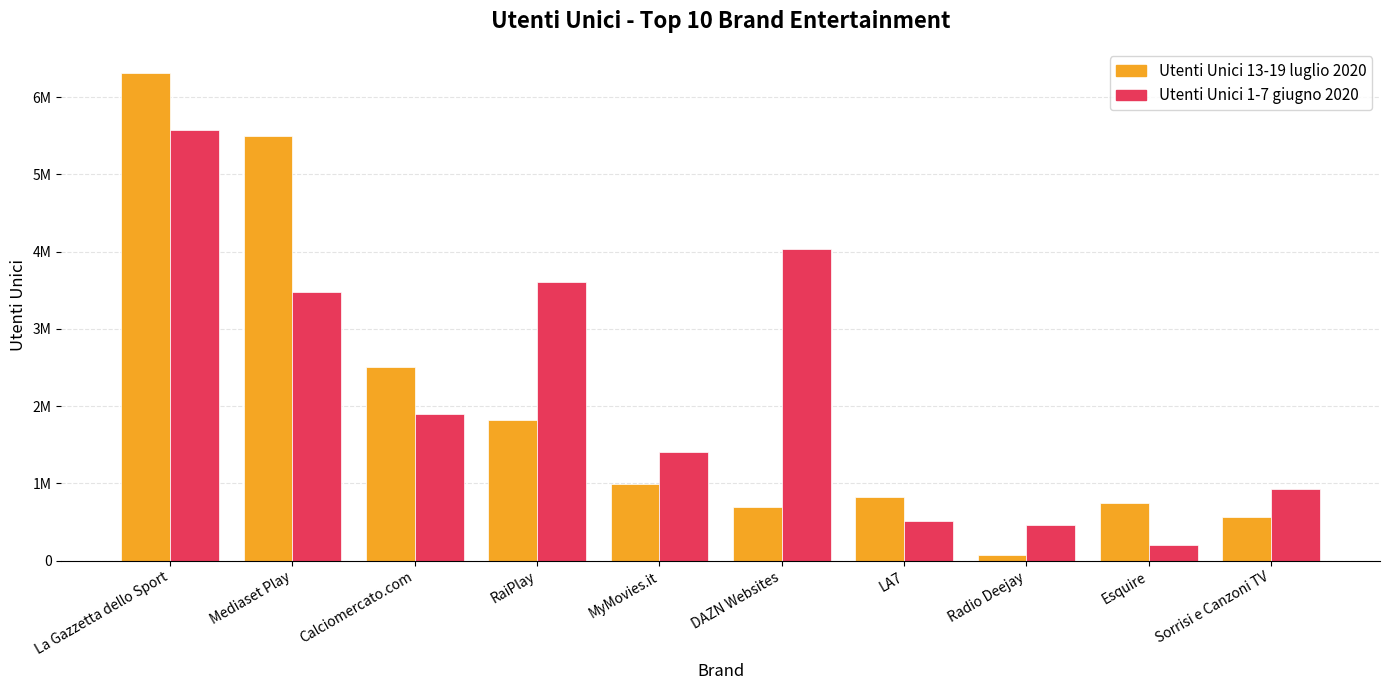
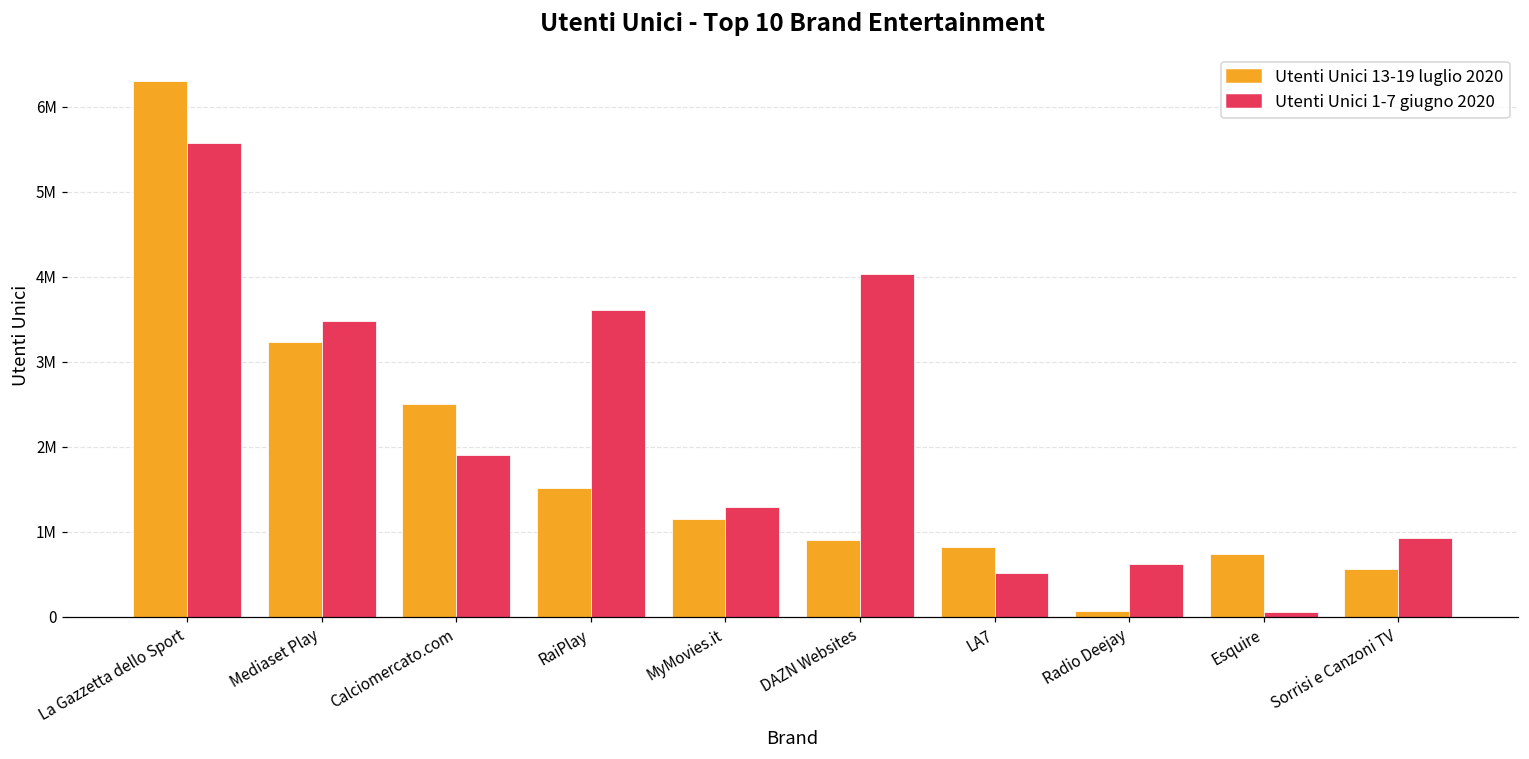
Utenti Unici 13-19 luglio 2020, Mediaset Play: 5500000 -> 3200000
Utenti Unici 13-19 luglio 2020, RaiPlay: 1800000 -> 1500000
Utenti Unici 13-19 luglio 2020, MyMovies.it: 1000000 -> 1100000
Utenti Unici 1-7 giugno 2020, MyMovies.it: 1400000 -> 1300000
Utenti Unici 13-19 luglio 2020, DAZN Websites: 700000 -> 900000
Utenti Unici 1-7 giugno 2020, Radio Deejay: 500000 -> 600000
Utenti Unici 1-7 giugno 2020, Esquire: 200000 -> 100000
